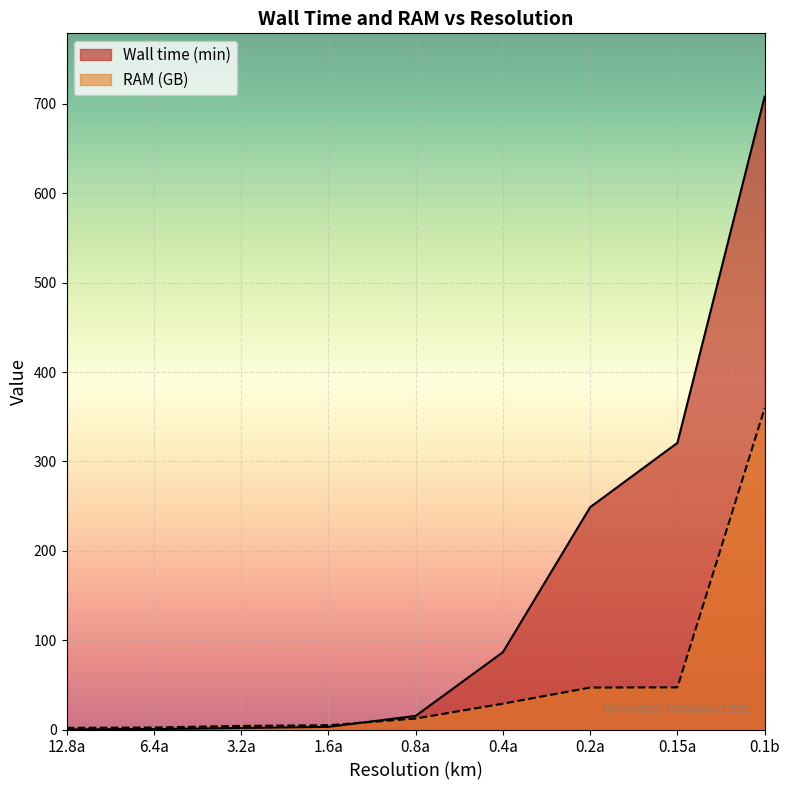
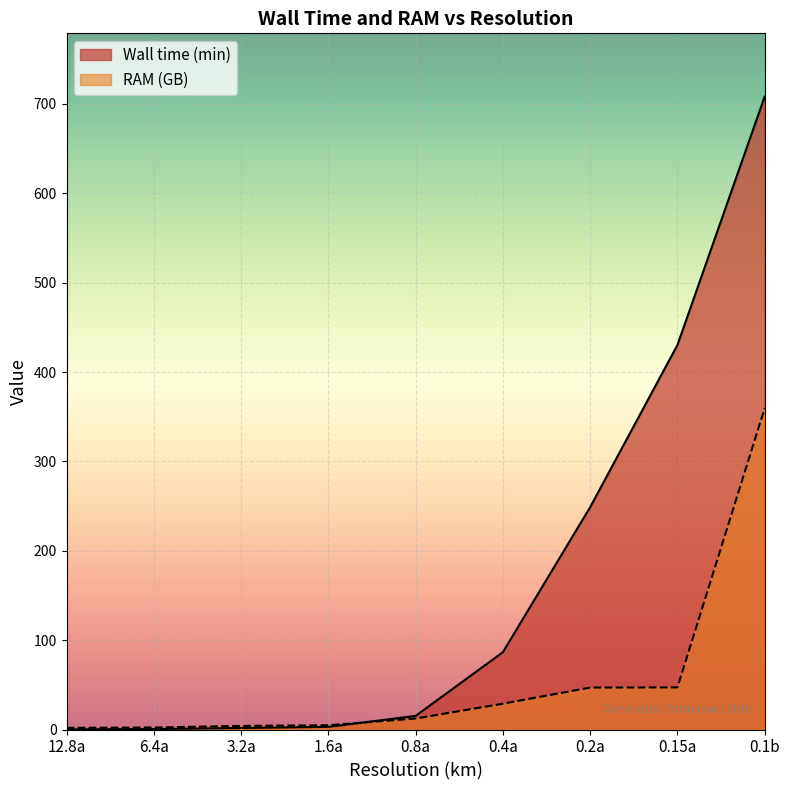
Wall time (min), 0.15a: 320 -> 430
